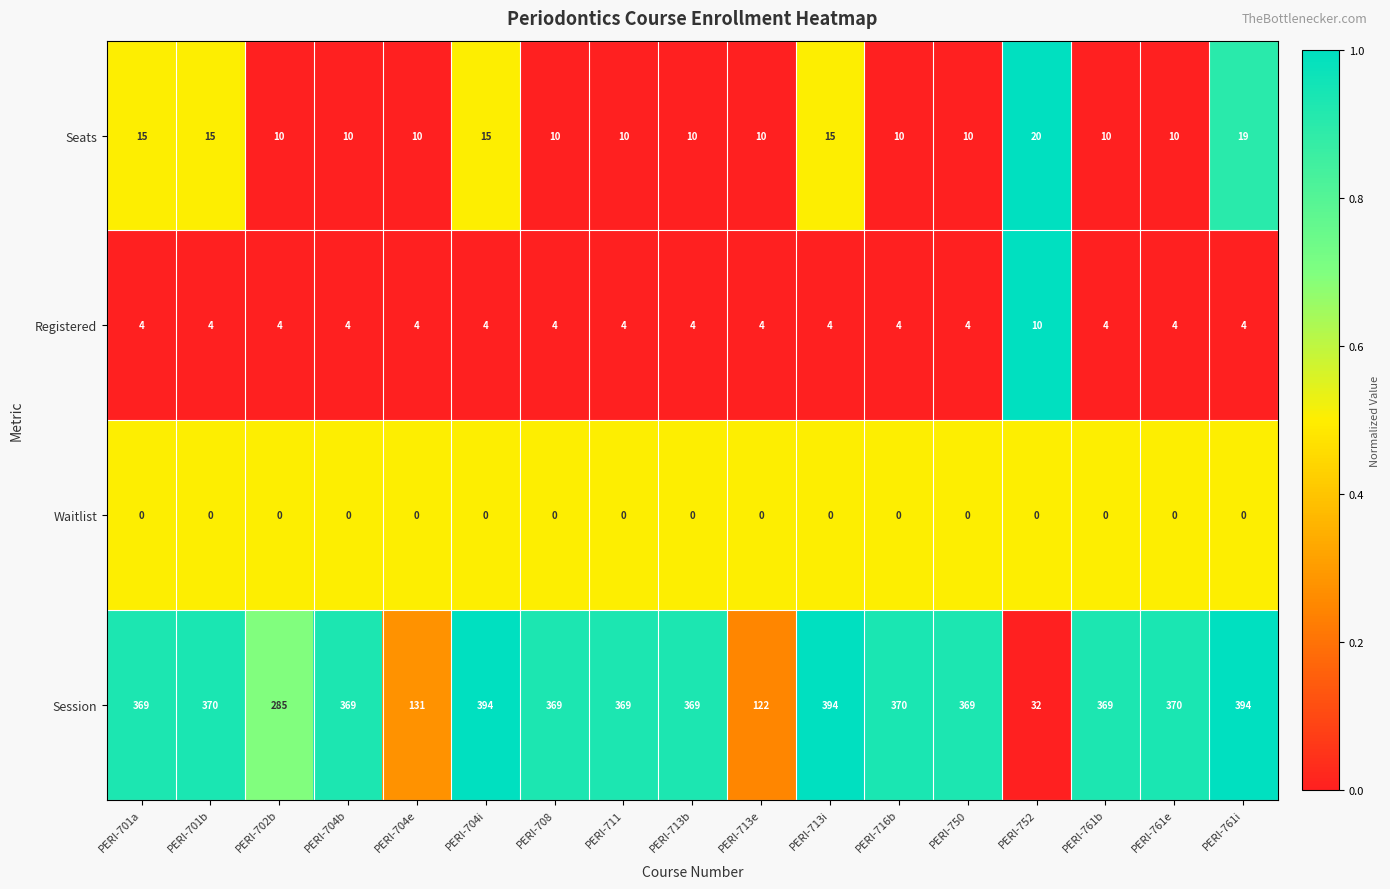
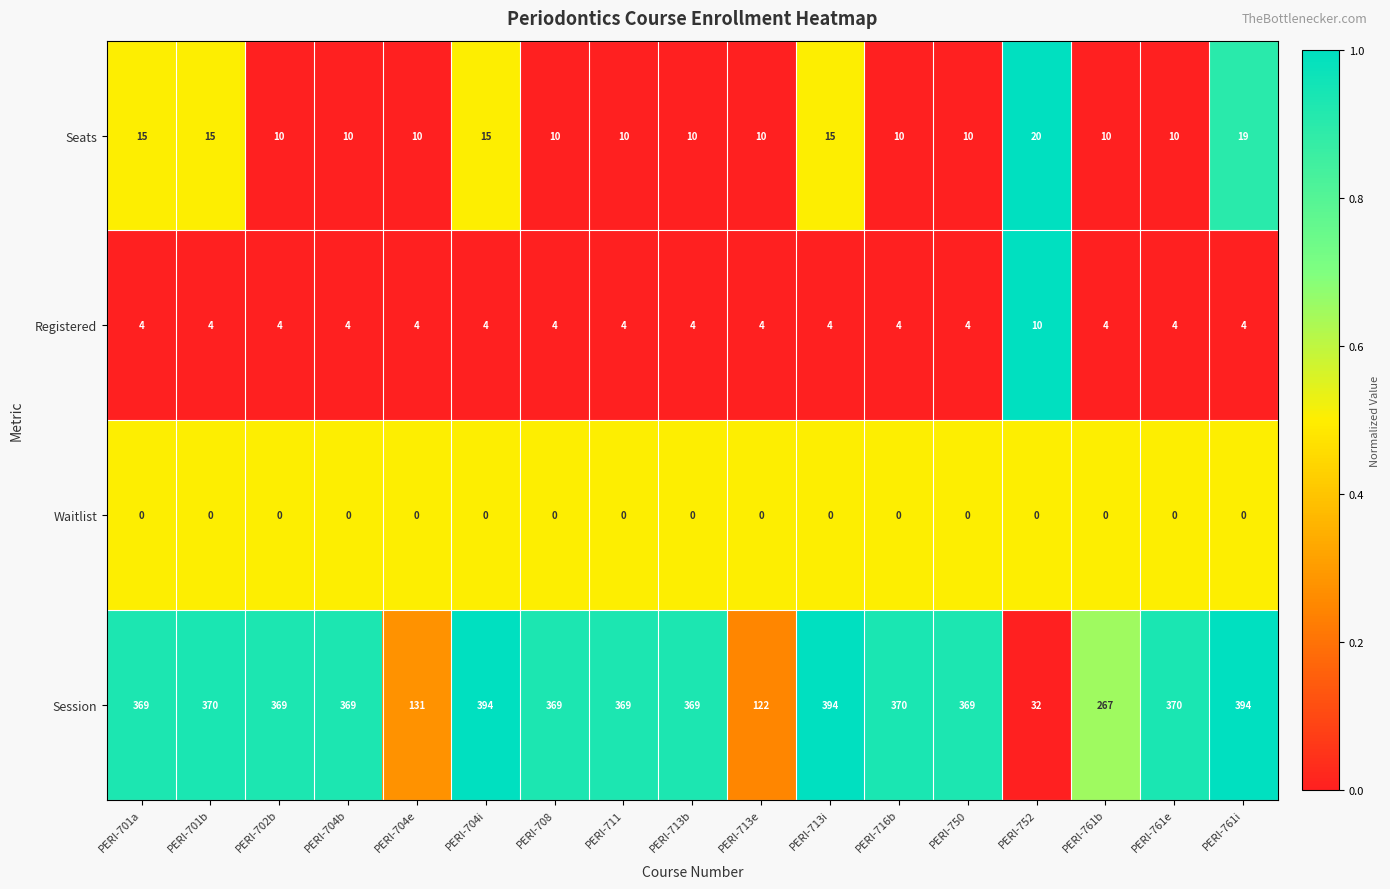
Session, PERI-702b: 285 -> 369
Session, PERI-761b: 369 -> 267
